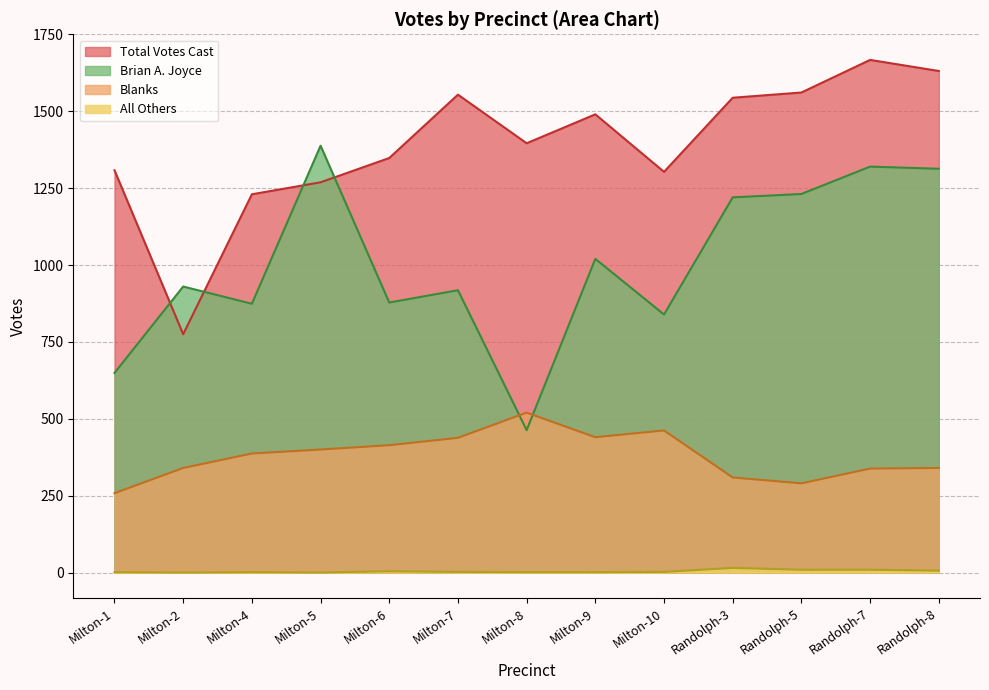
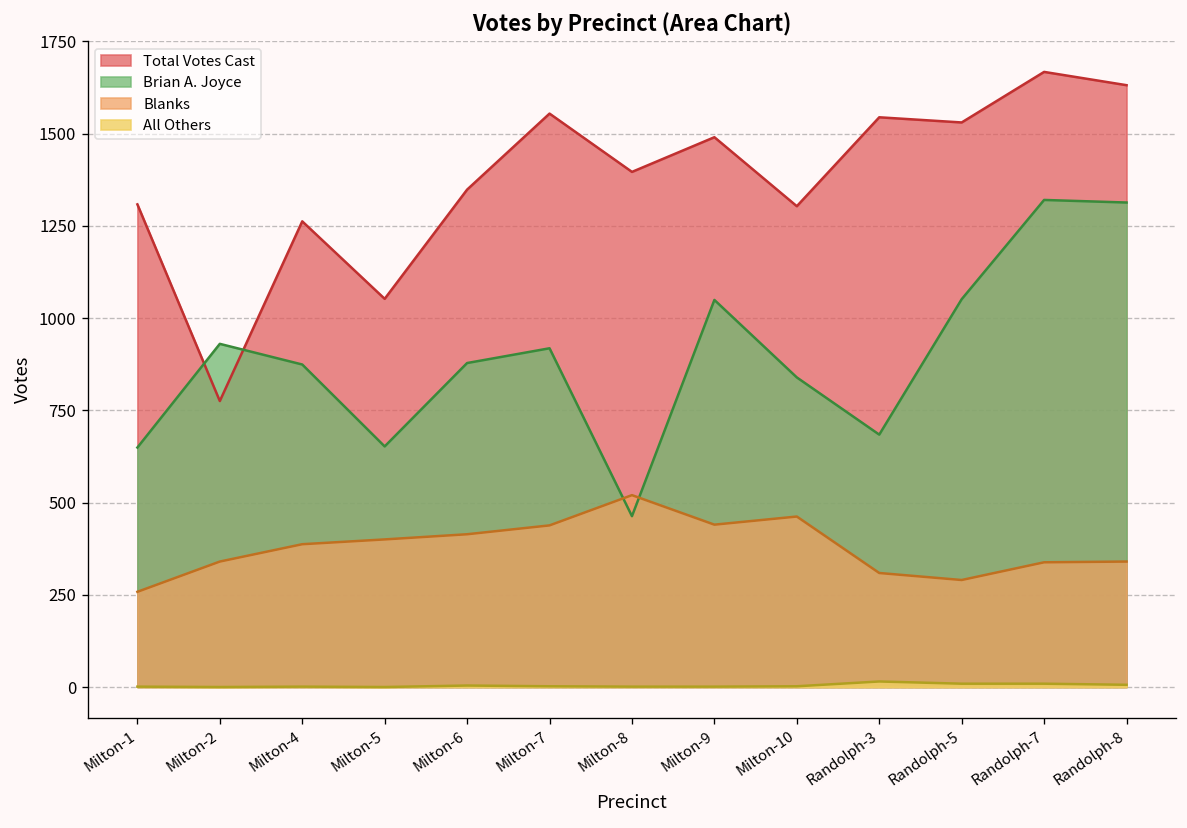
Total Votes Cast, Milton-4: 1230 -> 1260
Total Votes Cast, Milton-5: 1270 -> 1050
Brian A. Joyce, Milton-5: 1390 -> 650
Brian A. Joyce, Milton-9: 1020 -> 1050
Brian A. Joyce, Randolph-3: 1220 -> 680
Total Votes Cast, Randolph-5: 1560 -> 1530
Brian A. Joyce, Randolph-5: 1230 -> 1050
